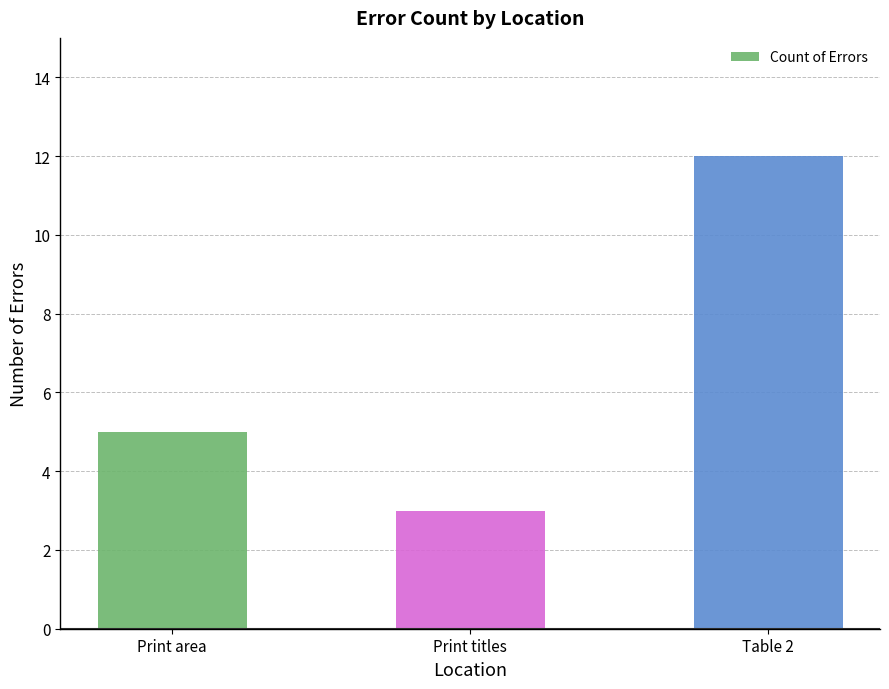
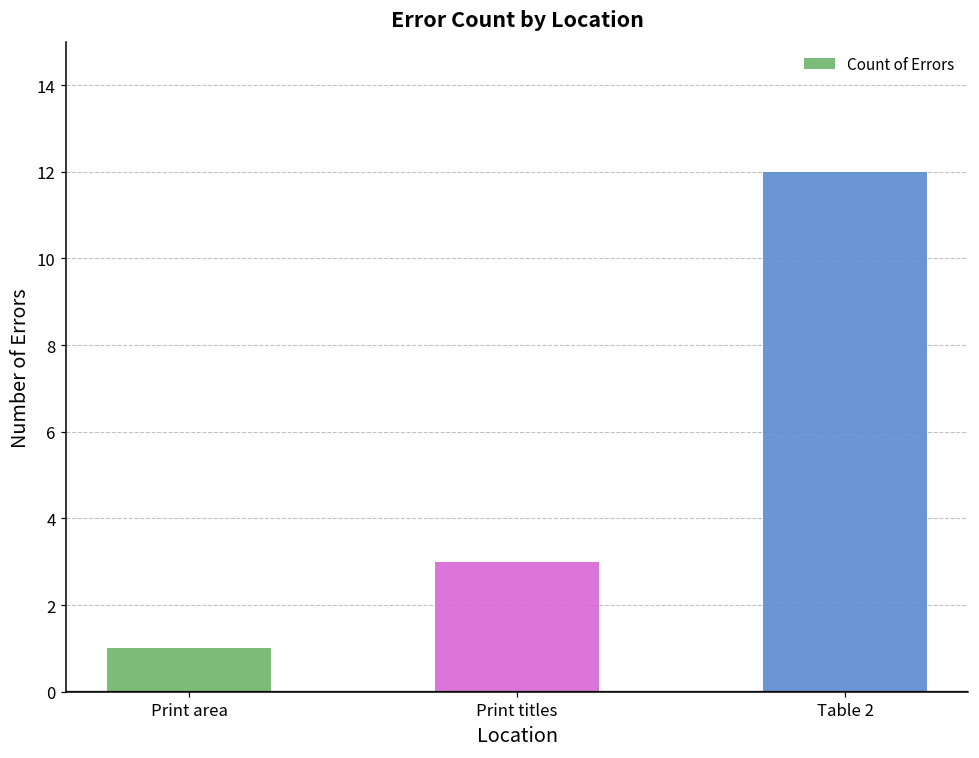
Print area: 5 -> 1
